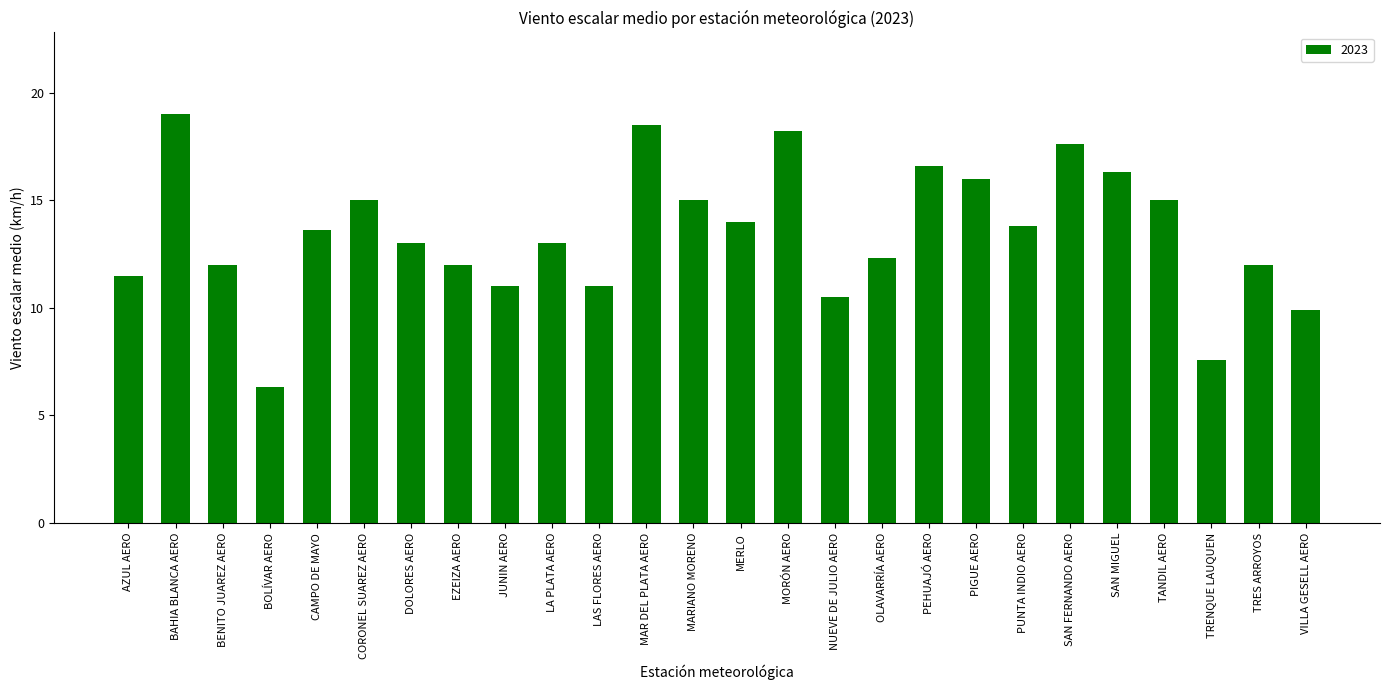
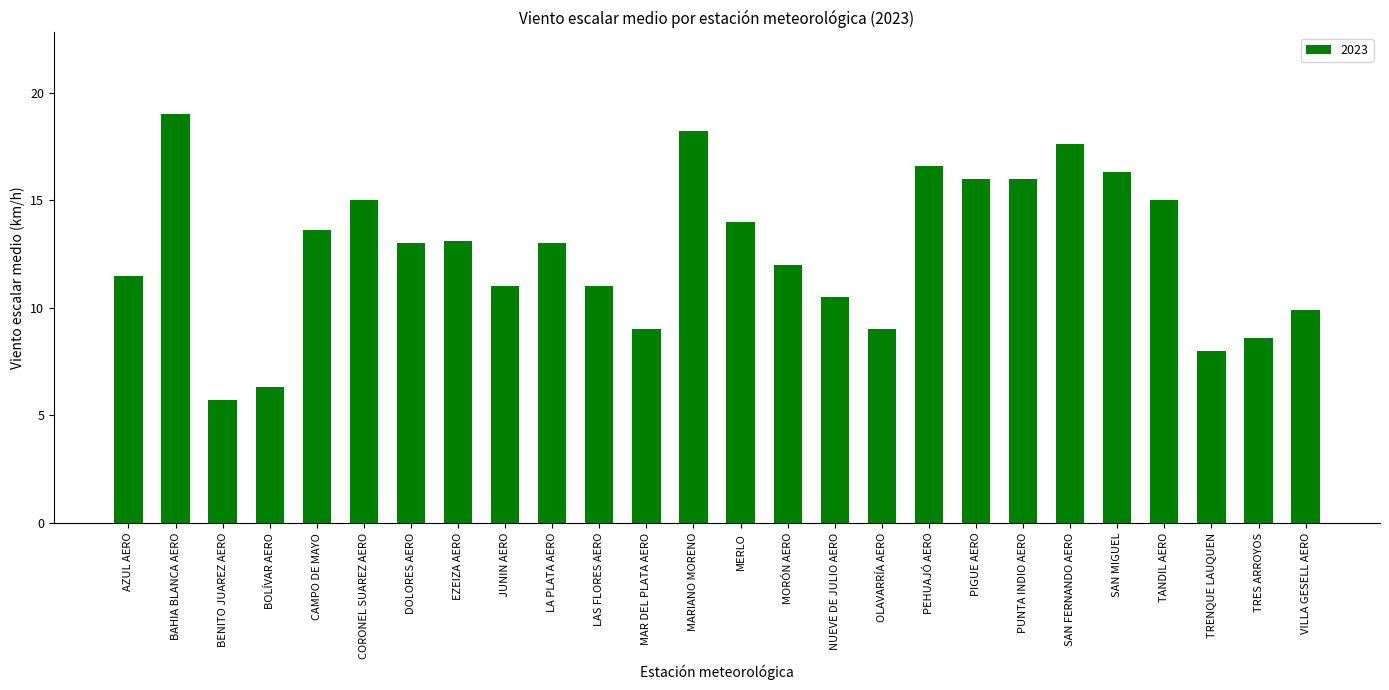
BENITO JUAREZ AERO: 12.0 -> 5.7
EZEIZA AERO: 12.0 -> 13.1
MAR DEL PLATA AERO: 18.5 -> 9.0
MARIANO MORENO: 15.0 -> 18.2
MORÓN AERO: 18.2 -> 12.0
OLAVARRÍA AERO: 12.3 -> 9.0
PUNTA INDIO AERO: 13.8 -> 16.0
TRENQUE LAUQUEN: 7.6 -> 8.0
TRES ARROYOS: 12.0 -> 8.6
